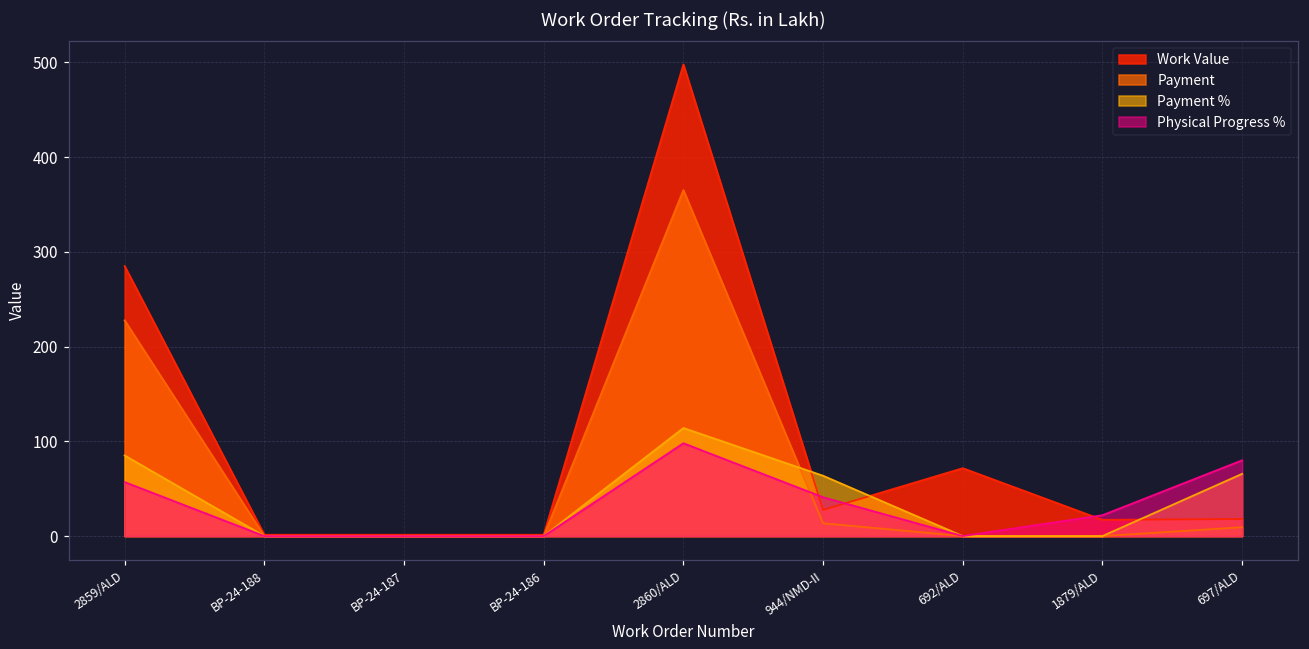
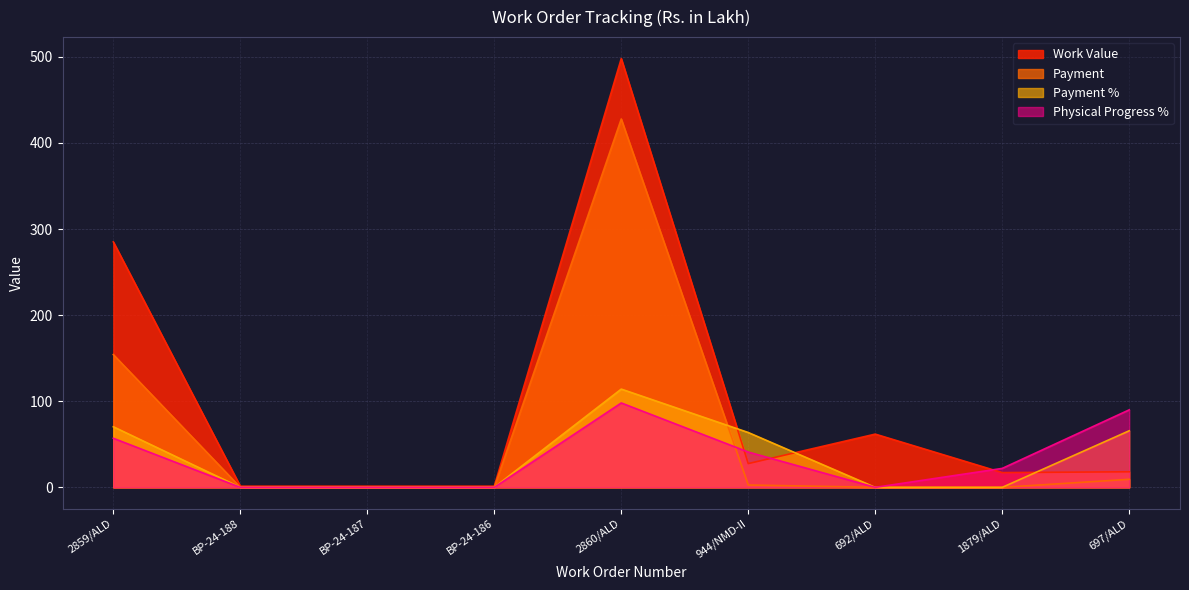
Payment, 2859/ALD: 230 -> 150
Payment %, 2859/ALD: 90 -> 70
Payment, 2860/ALD: 370 -> 430
Payment, 944/NMD-II: 10 -> 0
Work Value, 692/ALD: 70 -> 60
Physical Progress %, 697/ALD: 80 -> 90
